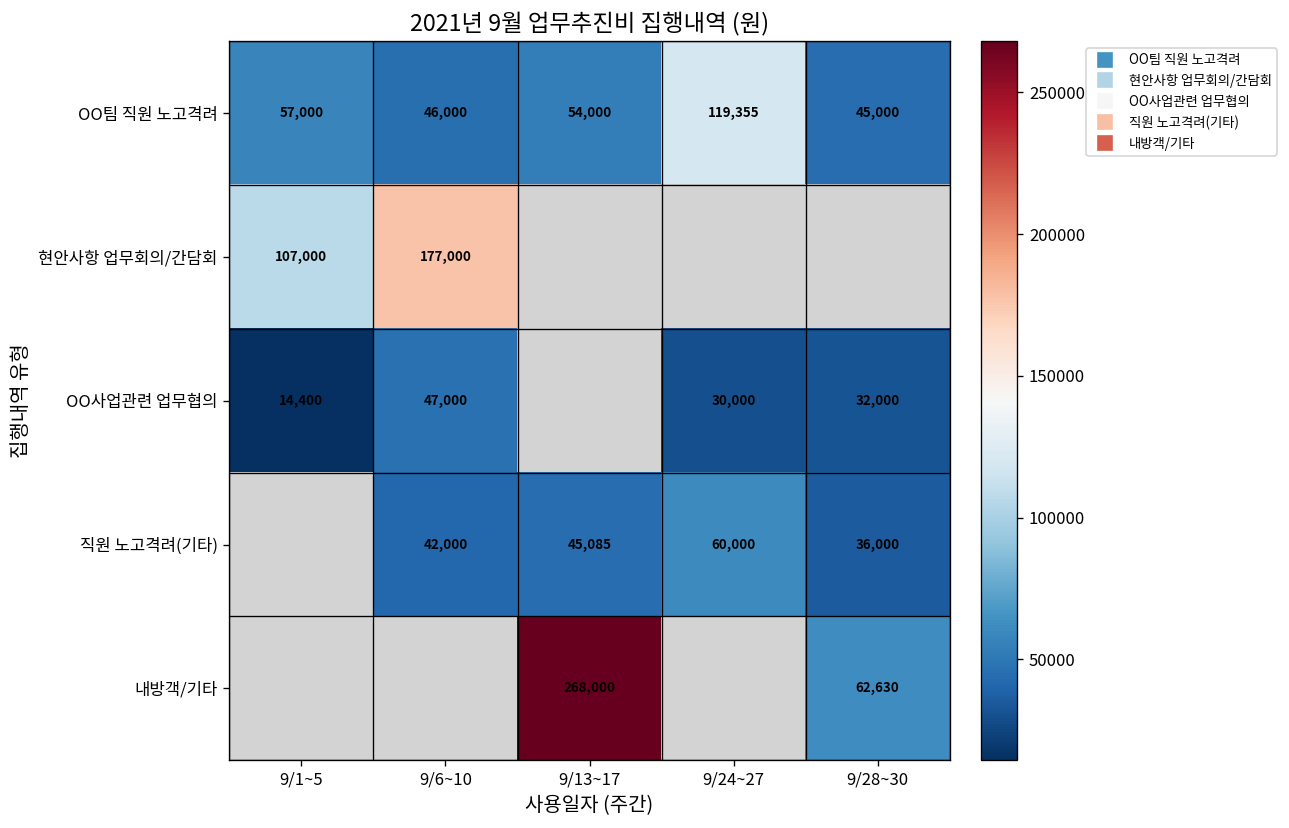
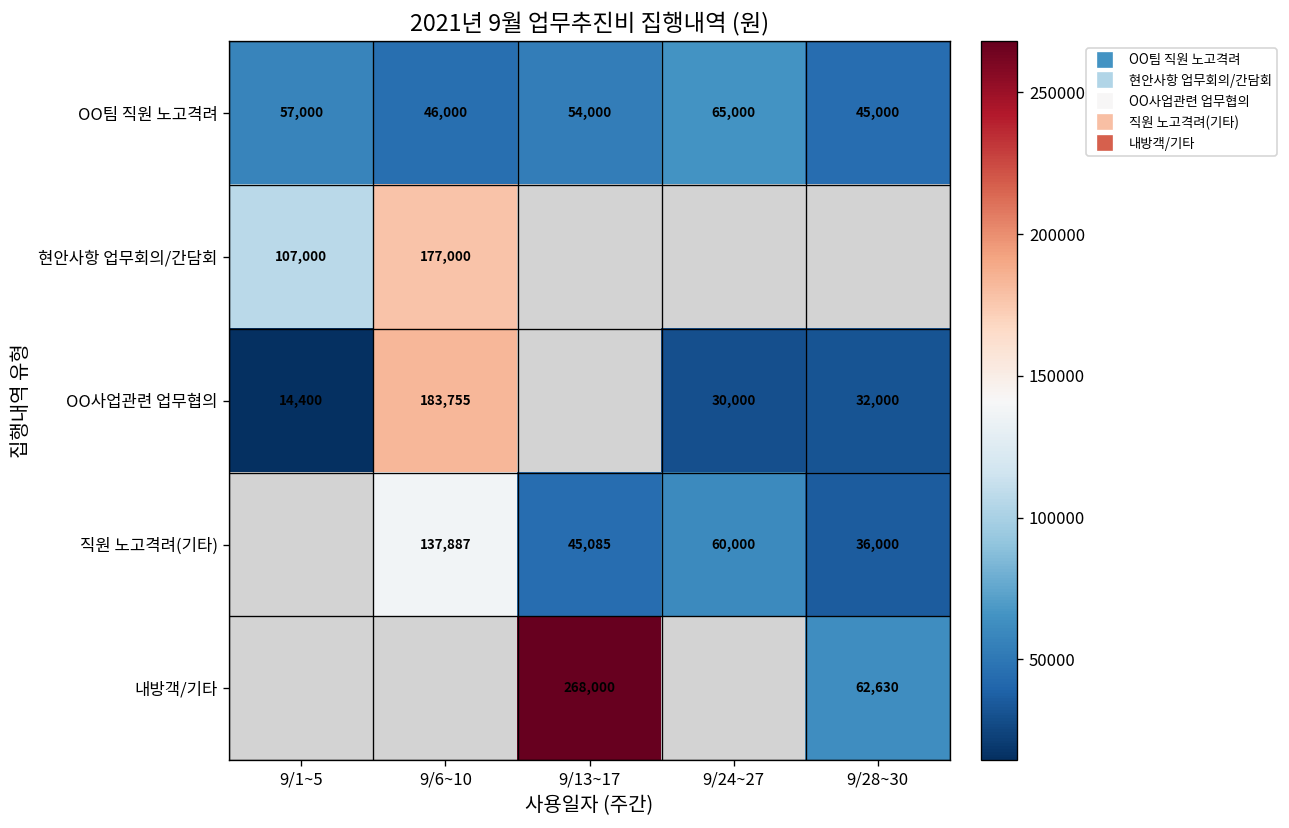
OO팀 직원 노고격려, 9/24~27: 119,355 -> 65,000
OO사업관련 업무협의, 9/6~10: 47,000 -> 183,755
직원 노고격려(기타), 9/6~10: 42,000 -> 137,887
